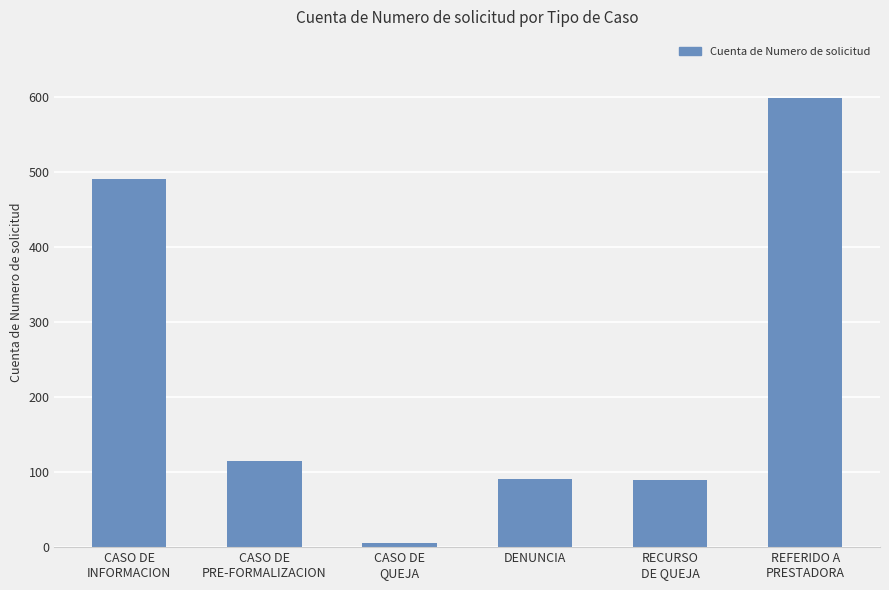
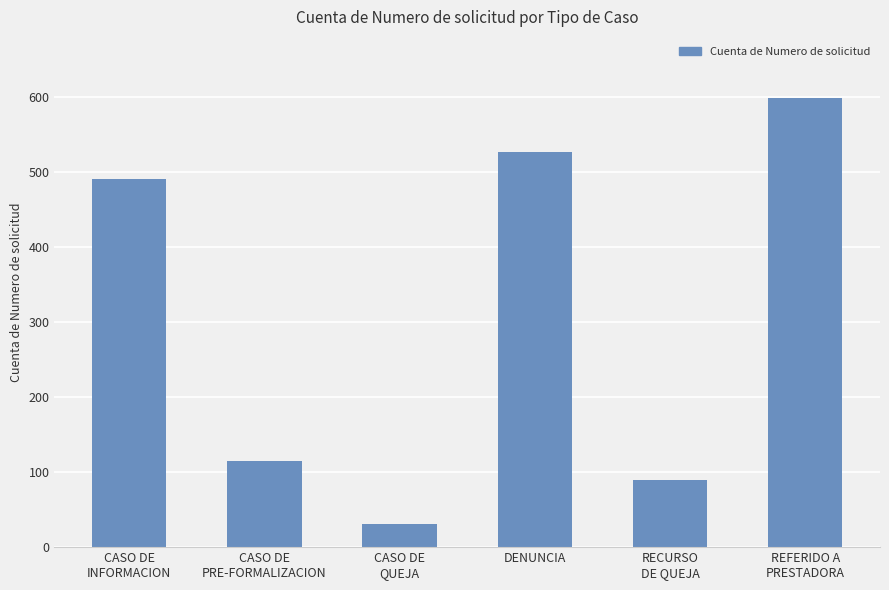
CASO DE QUEJA: 10 -> 30
DENUNCIA: 90 -> 530
